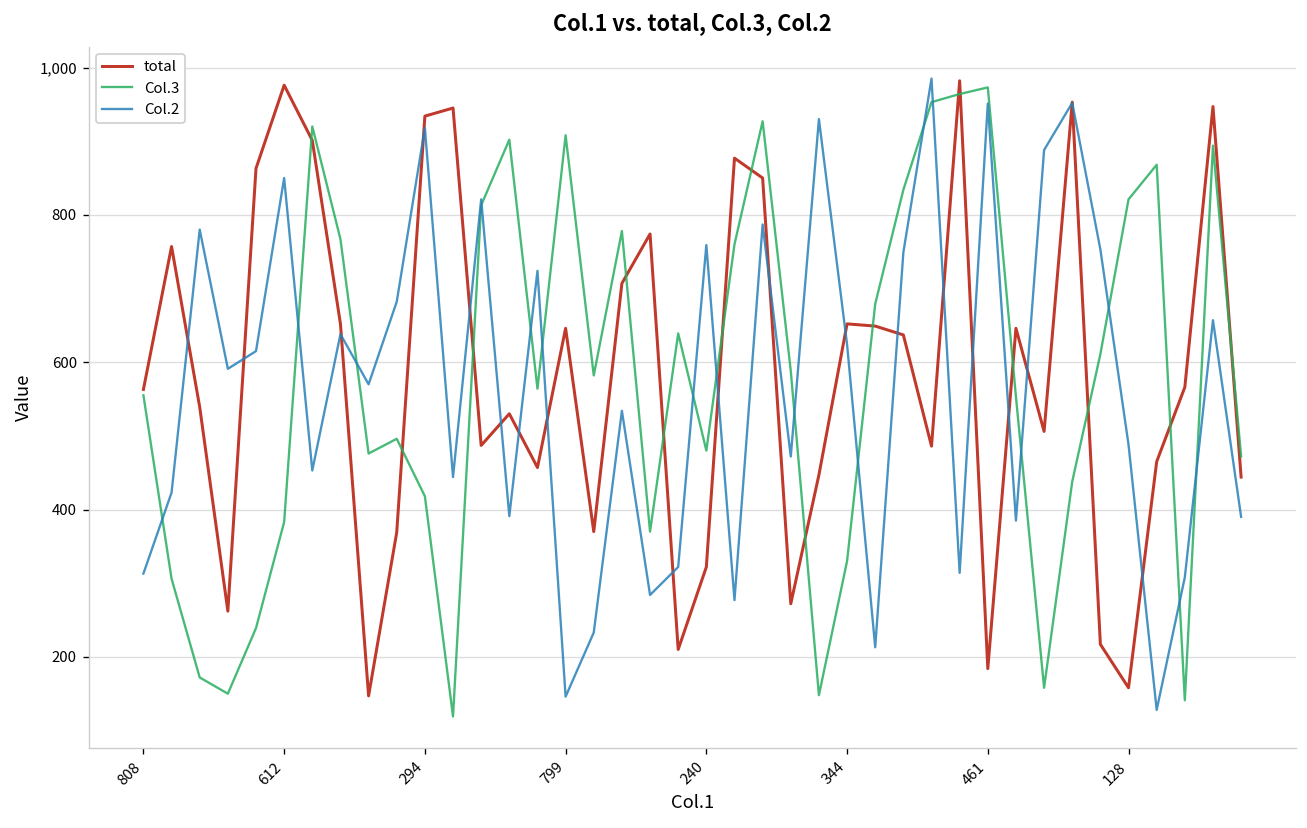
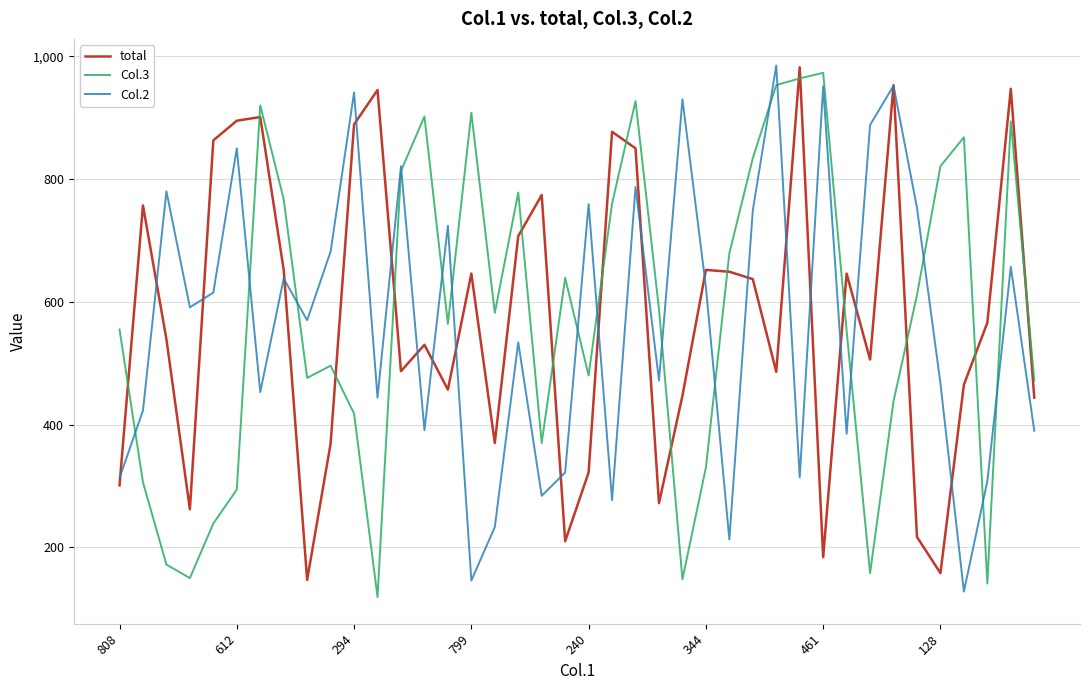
total, 808: 560 -> 300
total, 612: 980 -> 900
Col.3, 612: 380 -> 290
total, 294: 930 -> 890
Col.2, 294: 920 -> 940
Col.2, 128: 490 -> 470
